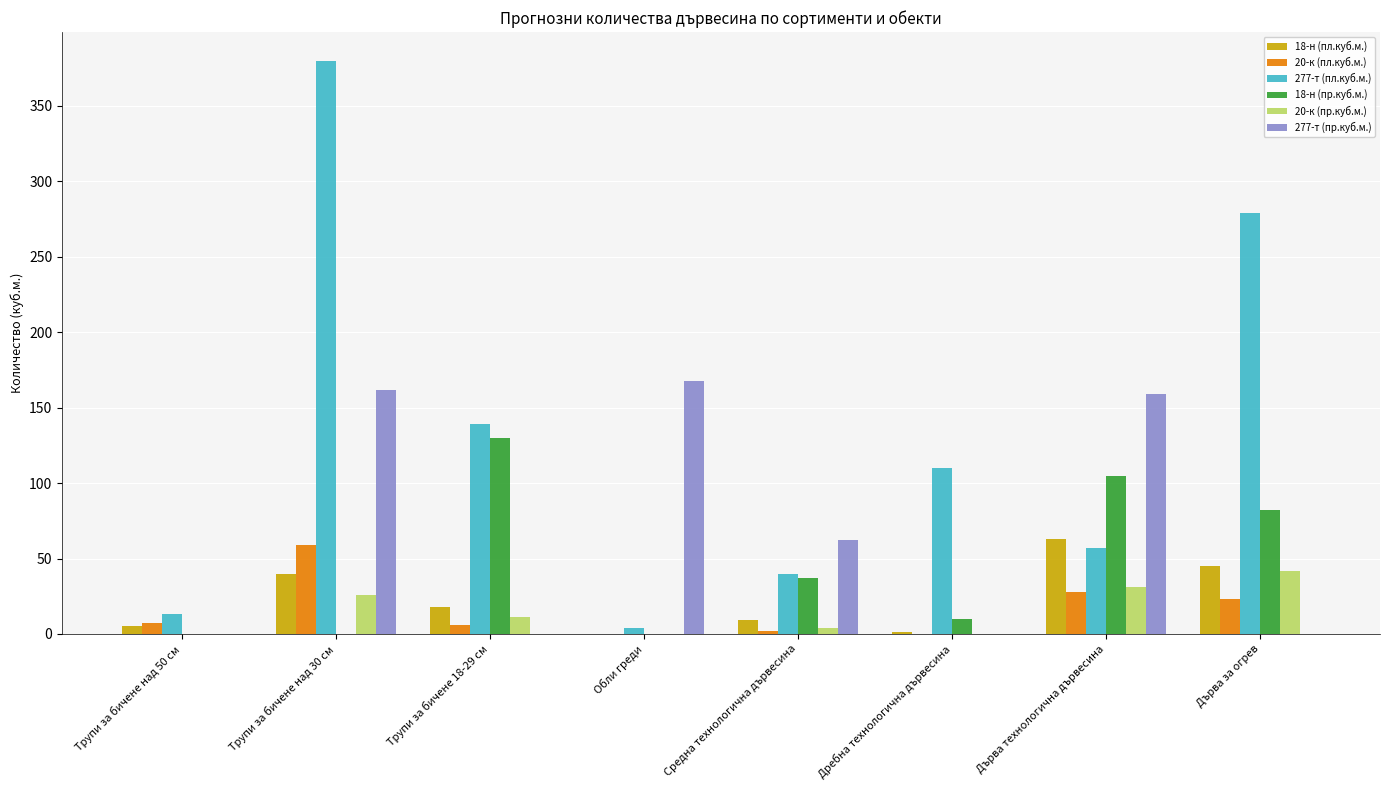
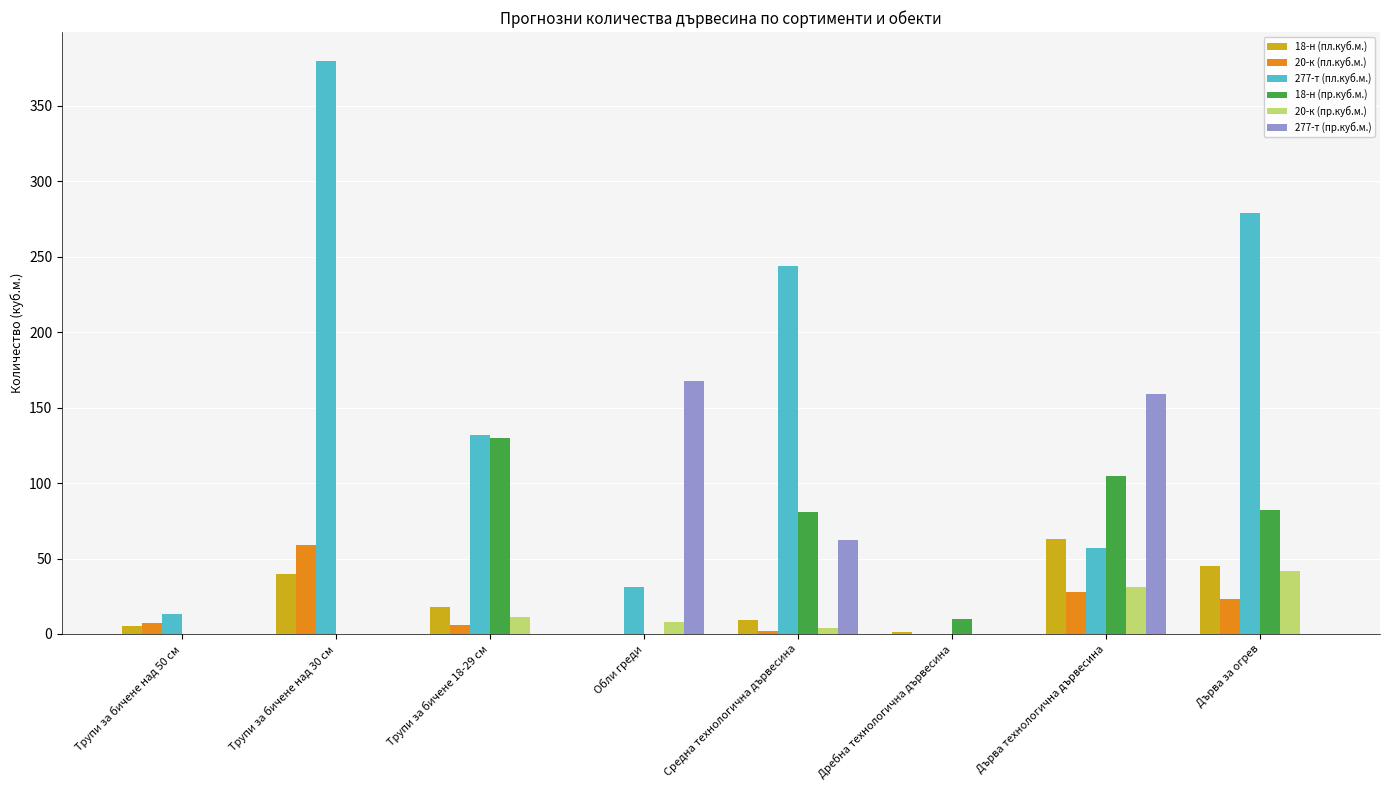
20-к (пр.куб.м.), Трупи за бичене над 30 см: 26 -> 0
277-т (пр.куб.м.), Трупи за бичене над 30 см: 162 -> 0
277-т (пл.куб.м.), Трупи за бичене 18-29 см: 139 -> 132
277-т (пл.куб.м.), Обли греди: 4 -> 31
20-к (пр.куб.м.), Обли греди: 0 -> 8
277-т (пл.куб.м.), Средна технологична дървесина: 40 -> 244
18-н (пр.куб.м.), Средна технологична дървесина: 37 -> 81
277-т (пл.куб.м.), Дребна технологична дървесина: 110 -> 0
